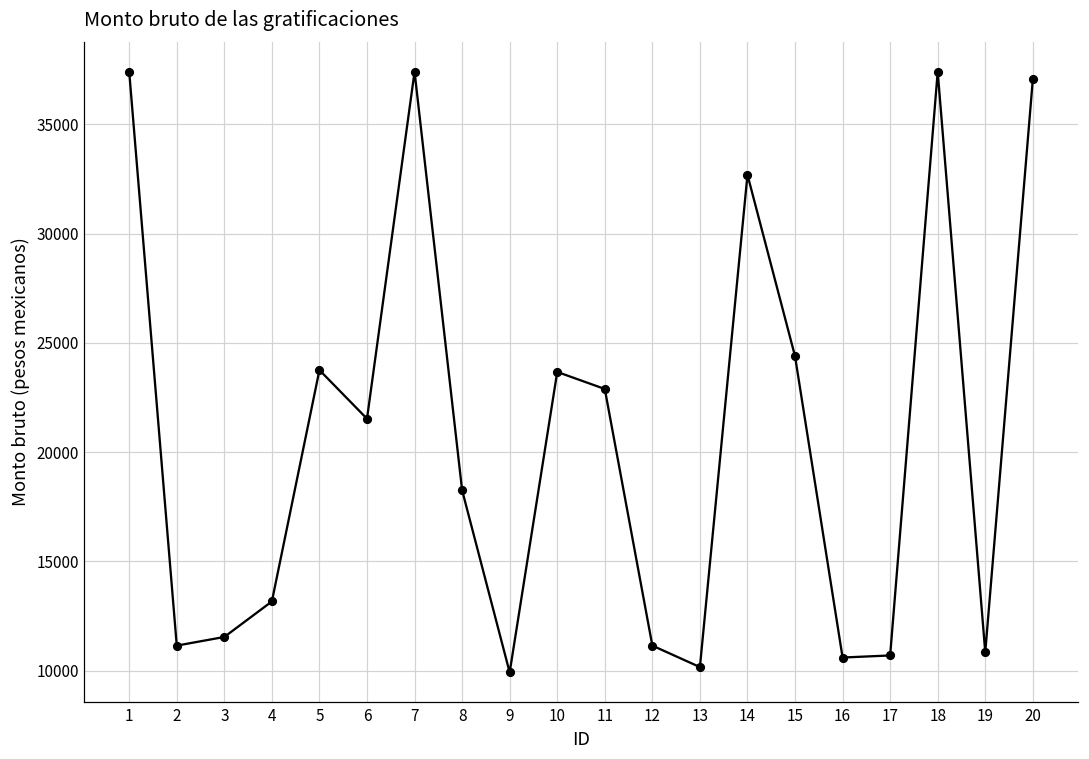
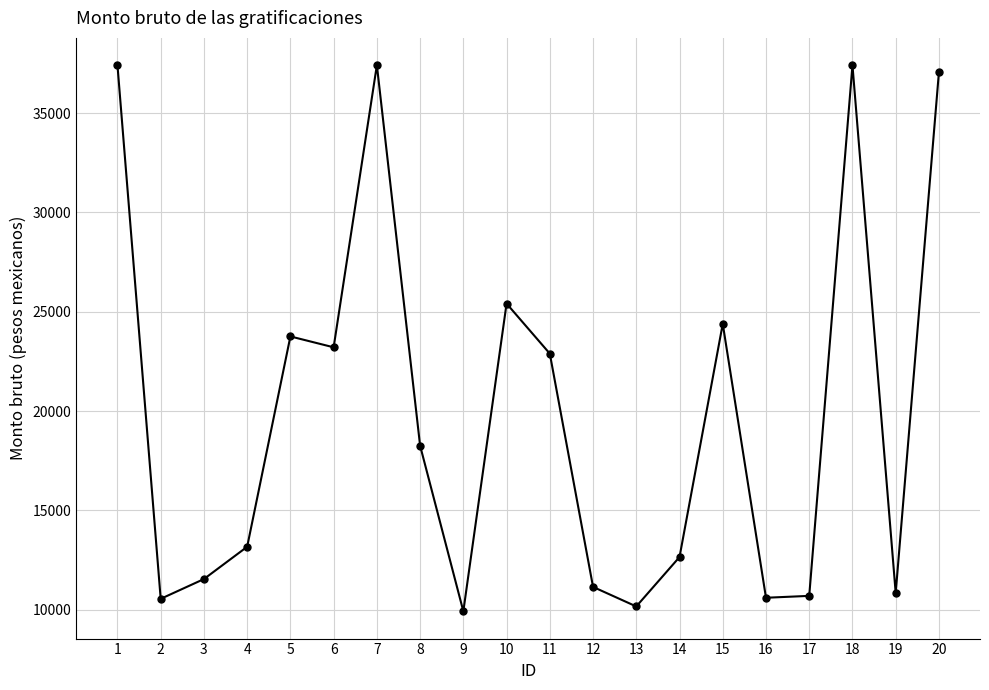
2: 11100 -> 10500
6: 21500 -> 23200
10: 23700 -> 25400
14: 32700 -> 12600
